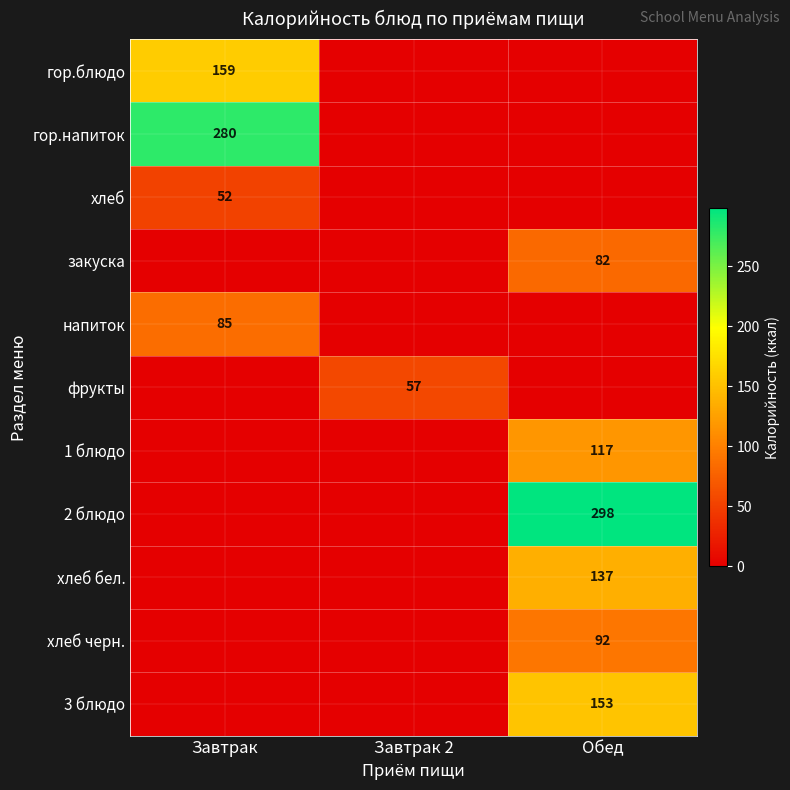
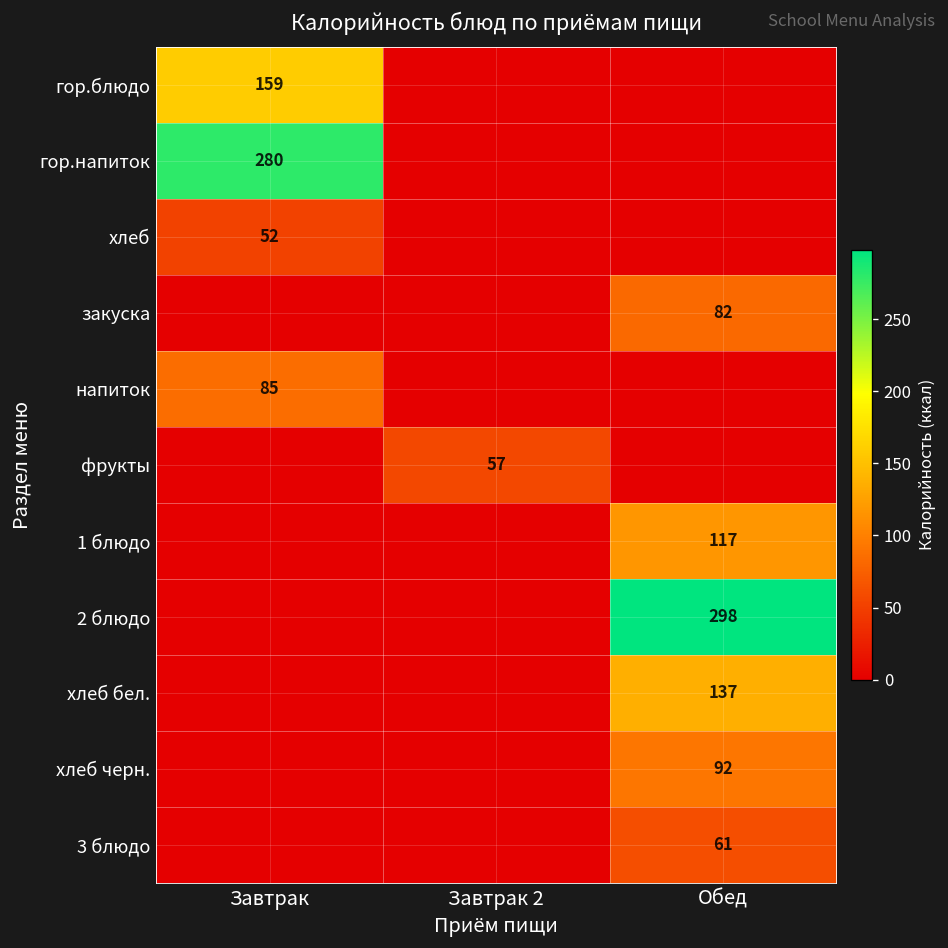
3 блюдо, Обед: 153 -> 61
